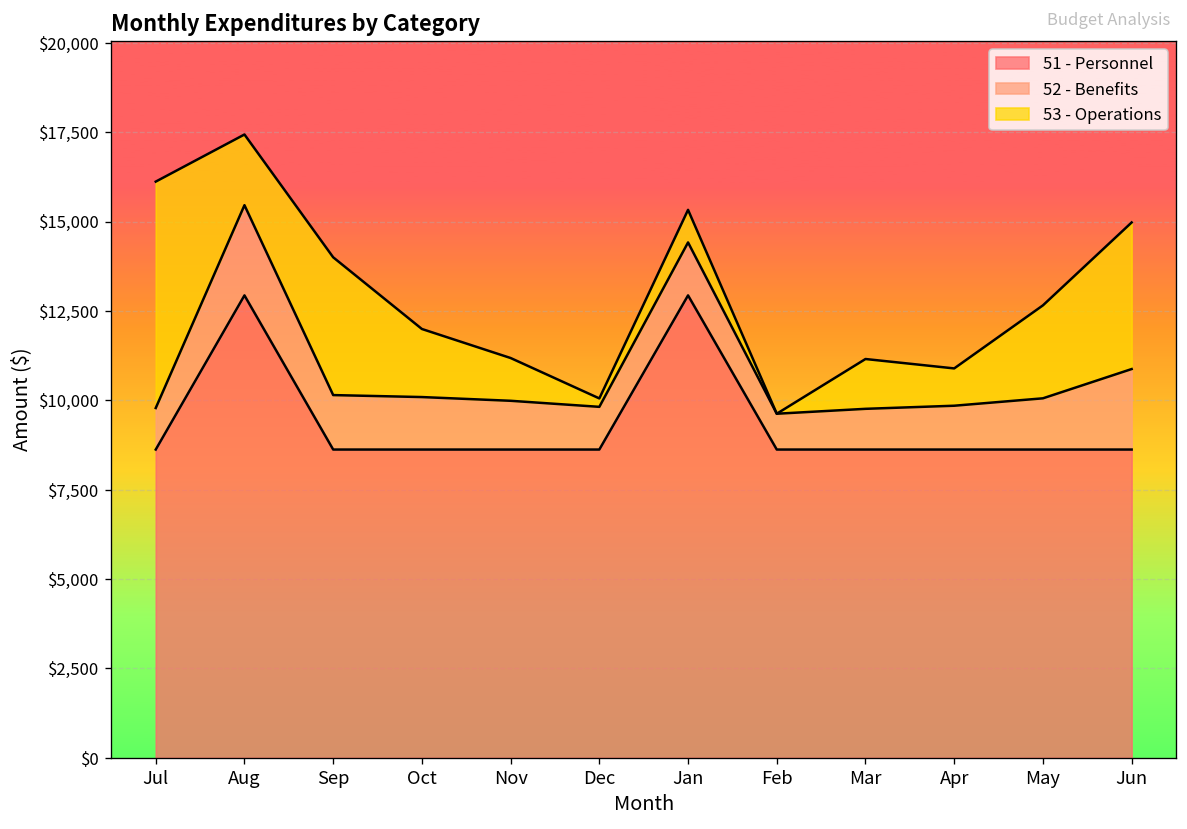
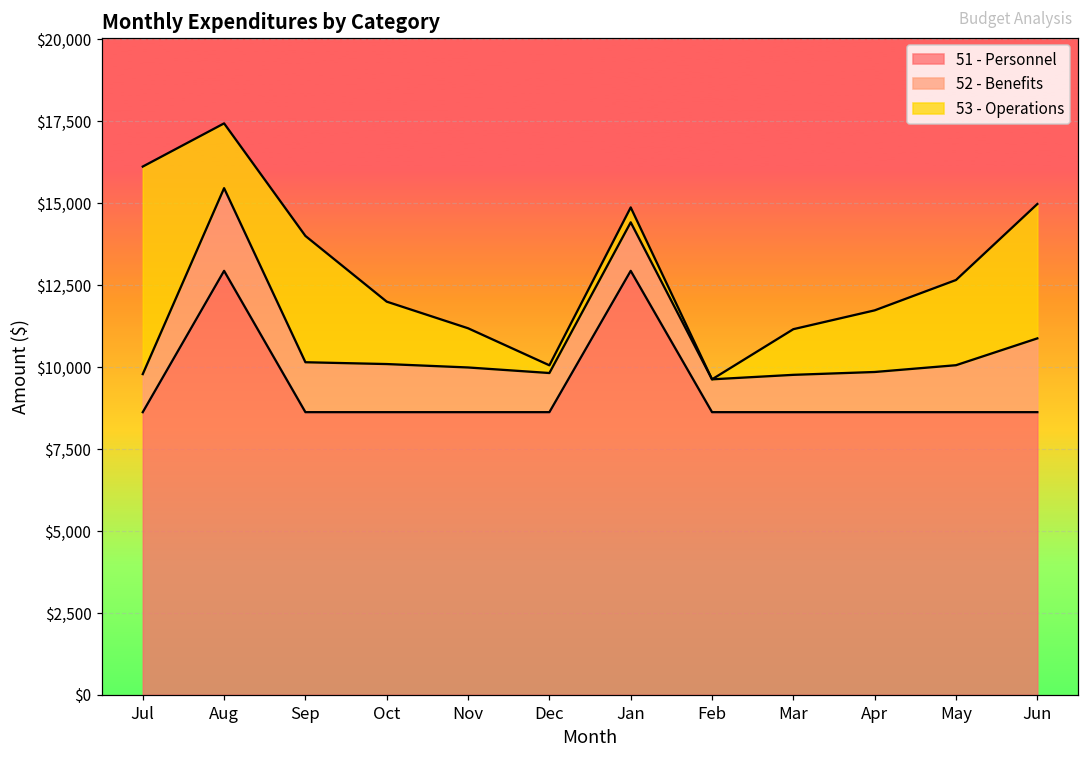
53 - Operations, Jan: $900 -> $500
53 - Operations, Apr: $1,000 -> $1,900
